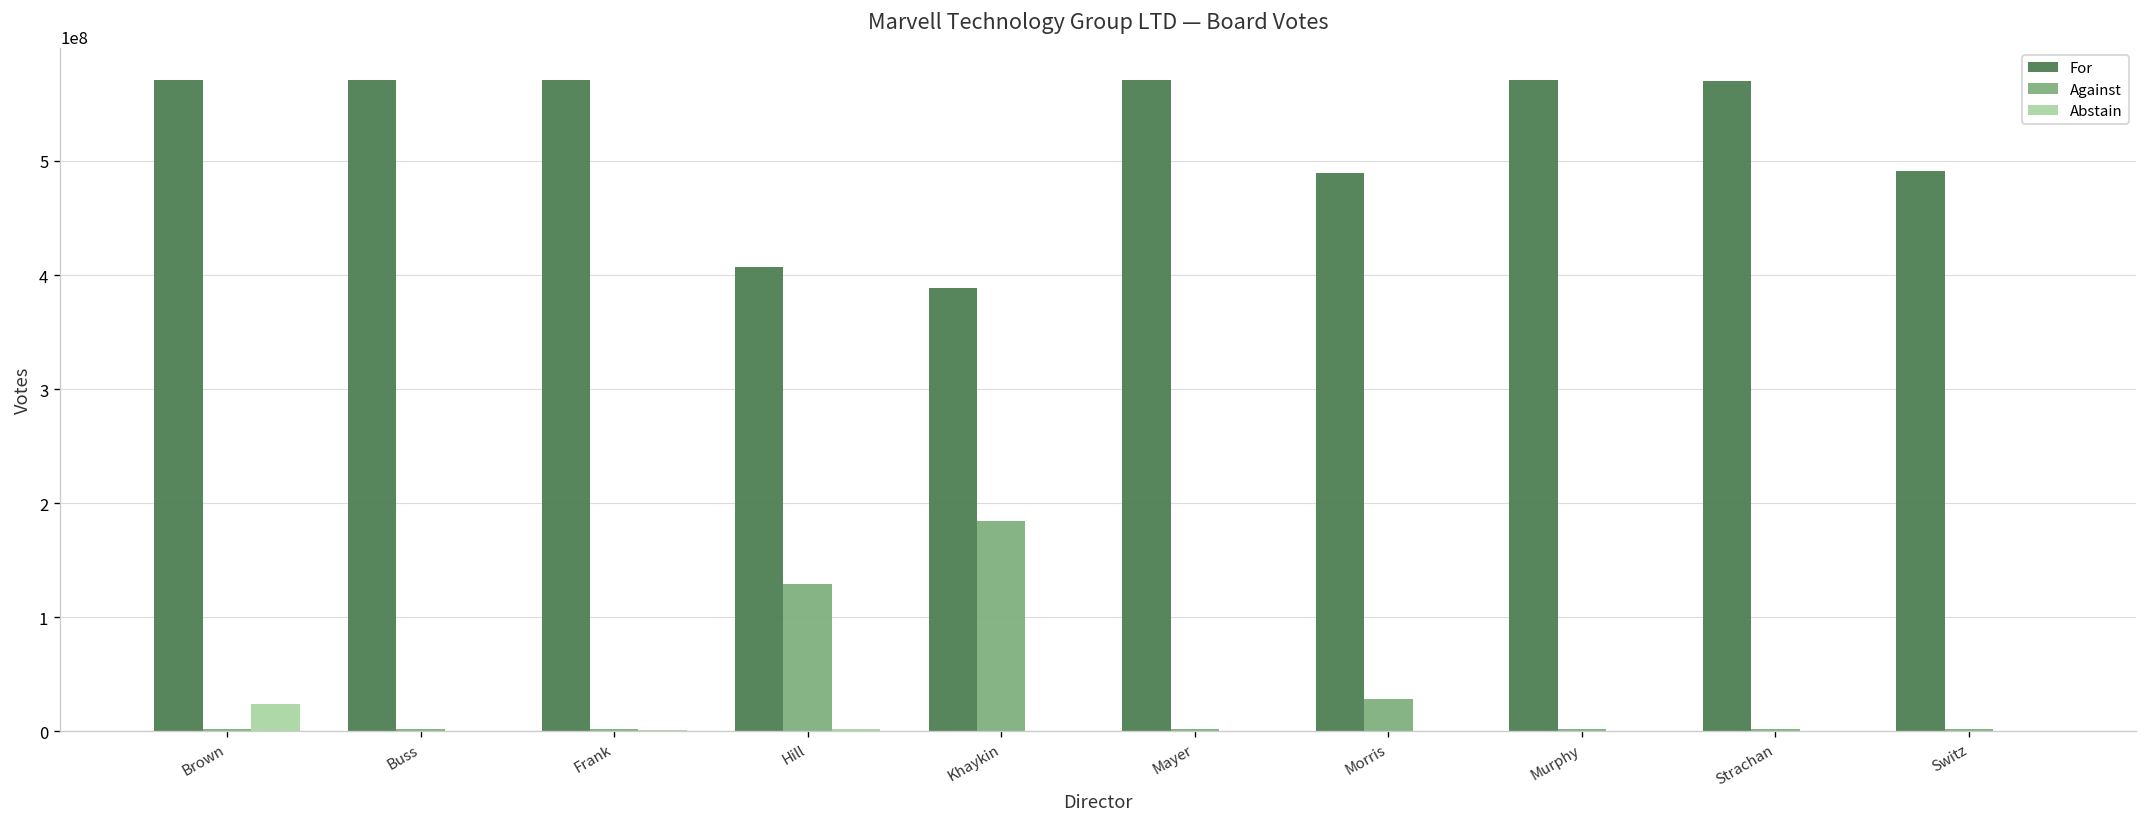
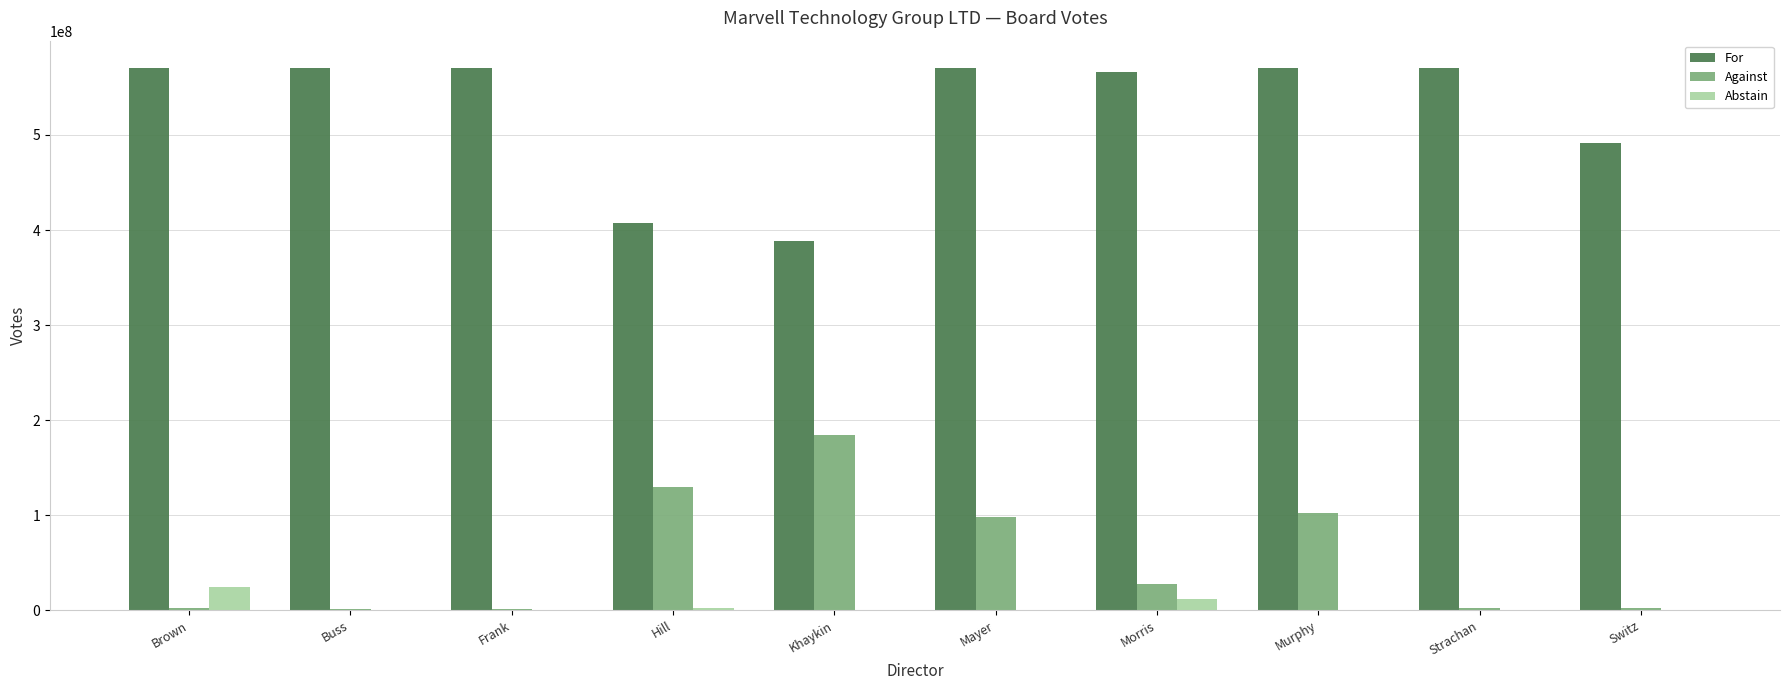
Against, Mayer: 0 -> 100000000
For, Morris: 490000000 -> 570000000
Abstain, Morris: 0 -> 10000000
Against, Murphy: 0 -> 100000000
